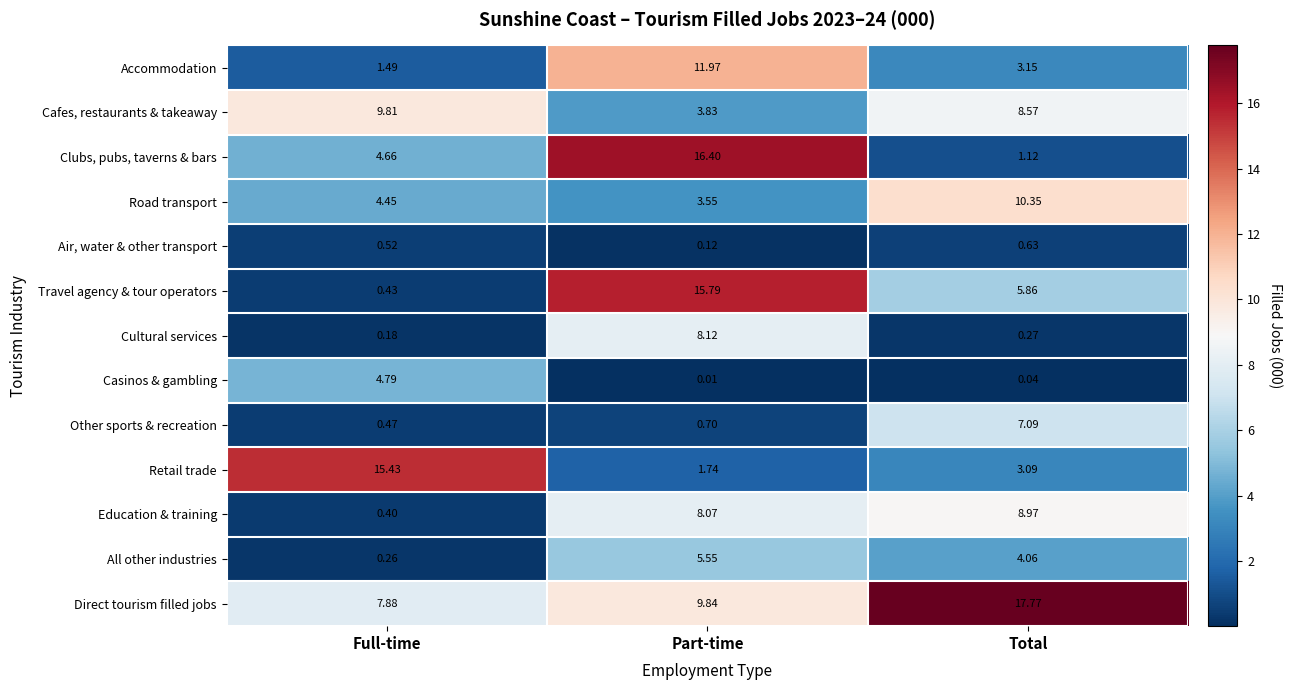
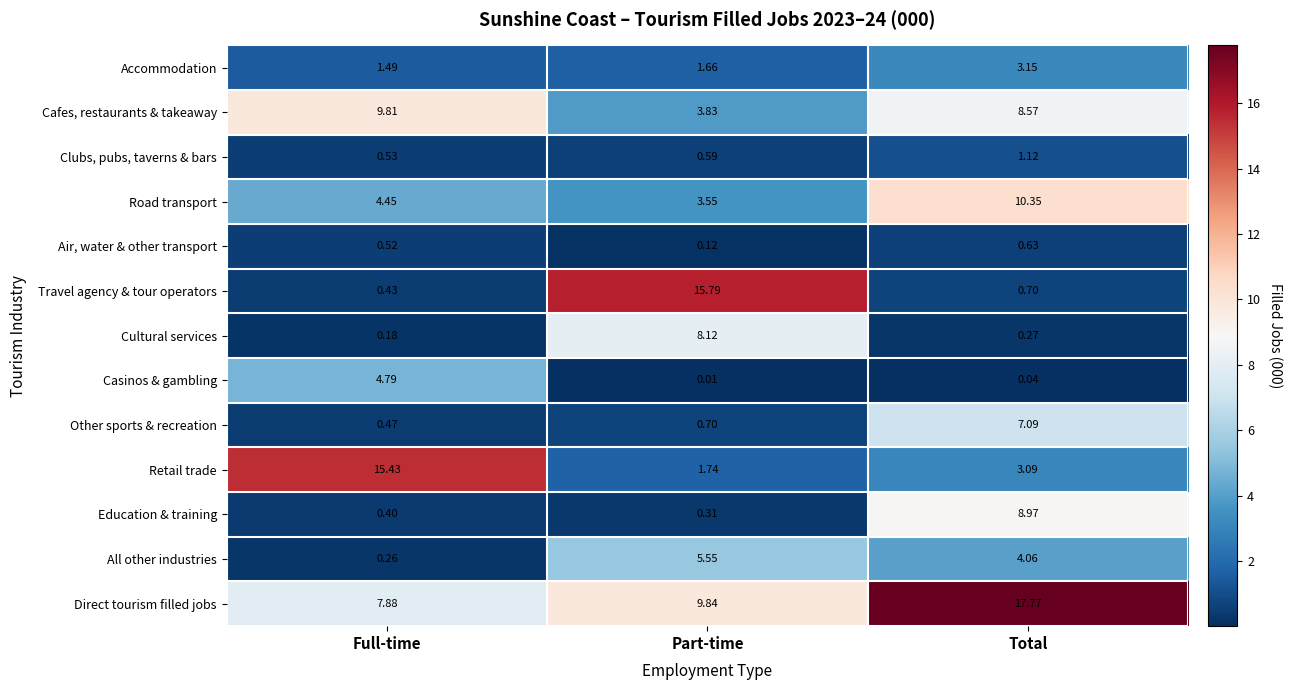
Accommodation, Part-time: 11.97 -> 1.66
Clubs, pubs, taverns & bars, Full-time: 4.66 -> 0.53
Clubs, pubs, taverns & bars, Part-time: 16.40 -> 0.59
Travel agency & tour operators, Total: 5.86 -> 0.70
Education & training, Part-time: 8.07 -> 0.31
